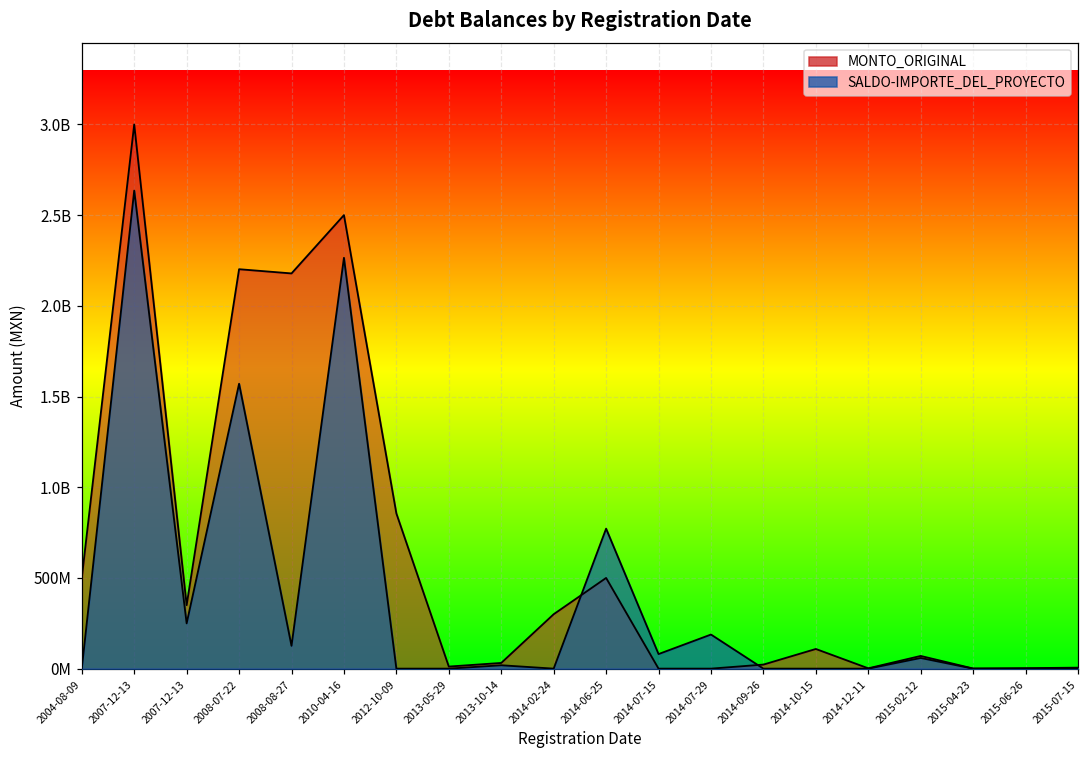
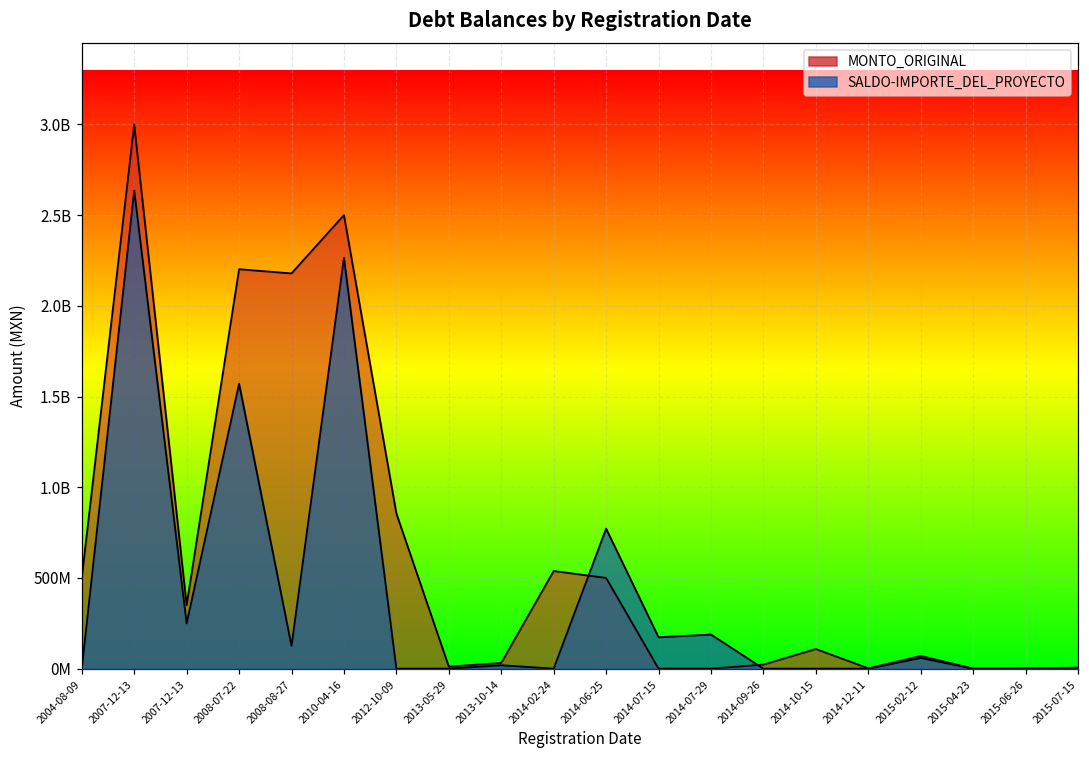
MONTO_ORIGINAL, 2014-02-24: 300000000 -> 540000000
SALDO-IMPORTE_DEL_PROYECTO, 2014-07-15: 80000000 -> 170000000
